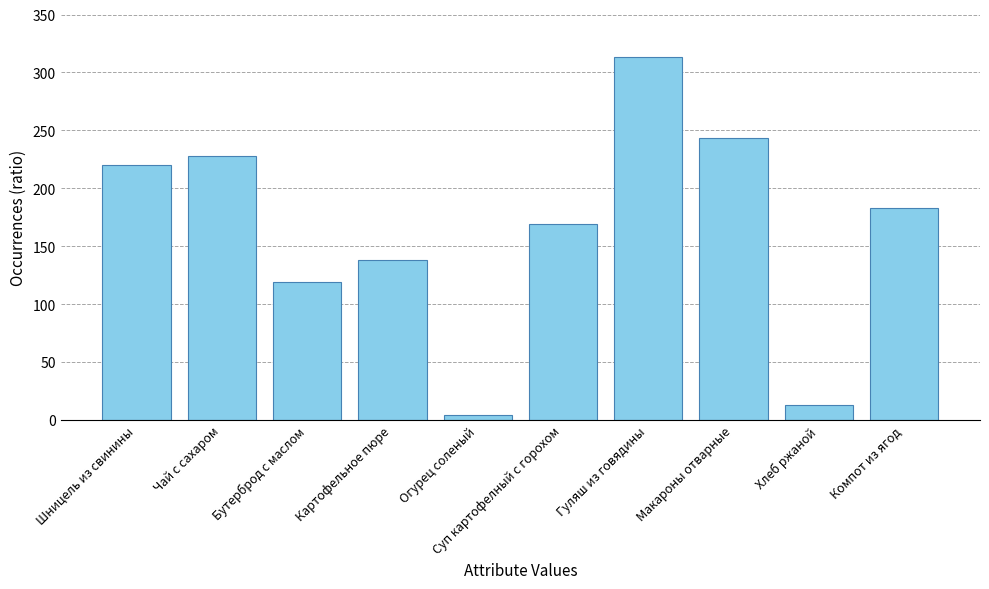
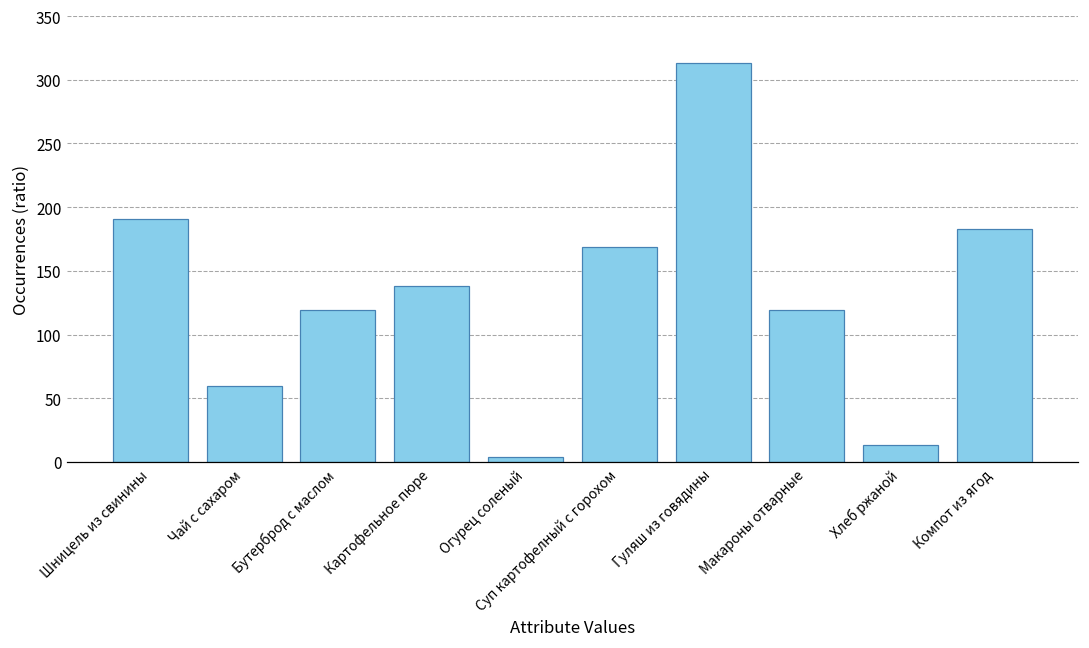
Шницель из свинины: 220 -> 191
Чай с сахаром: 228 -> 60
Макароны отварные: 243 -> 119
